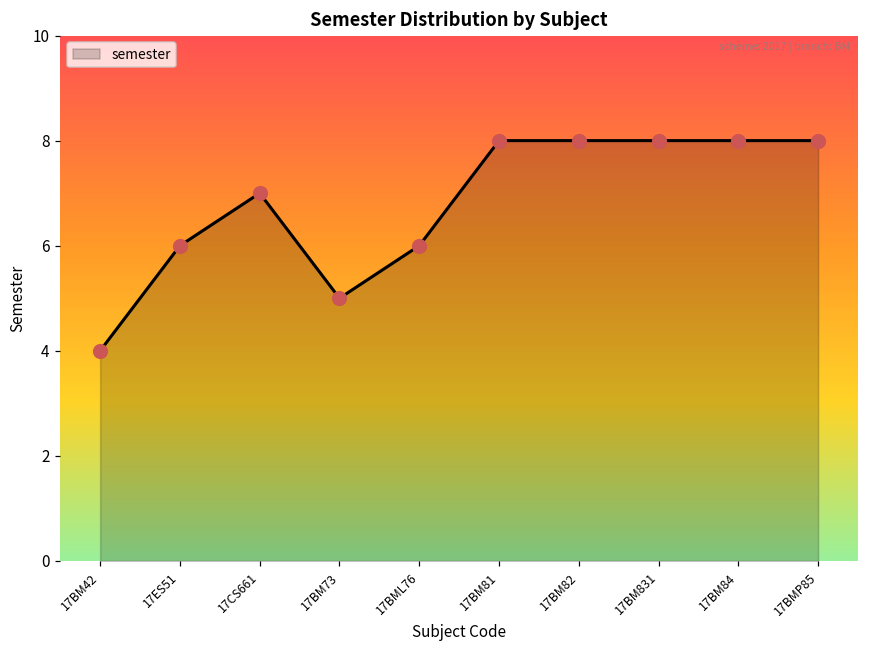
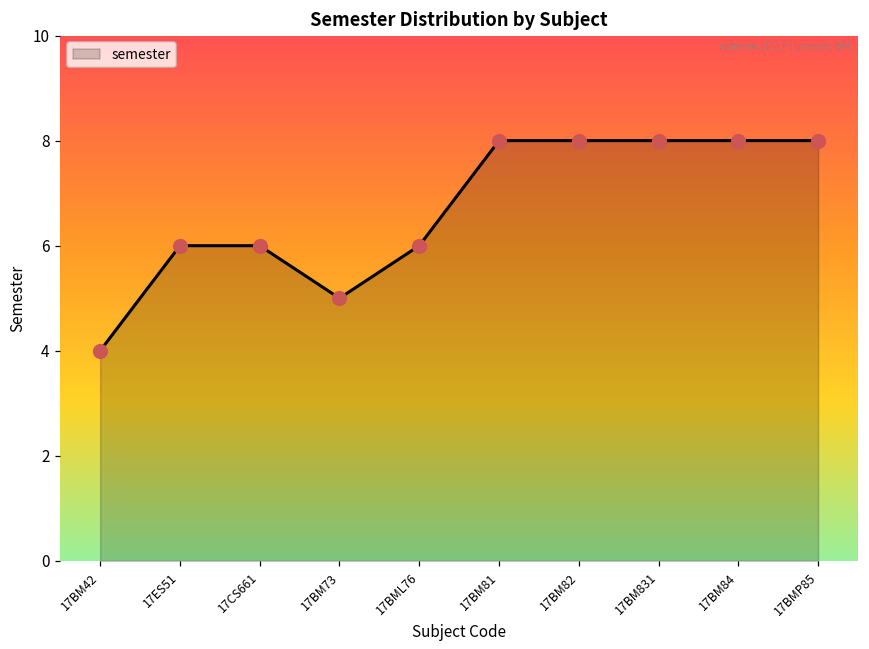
17CS661: 7 -> 6
